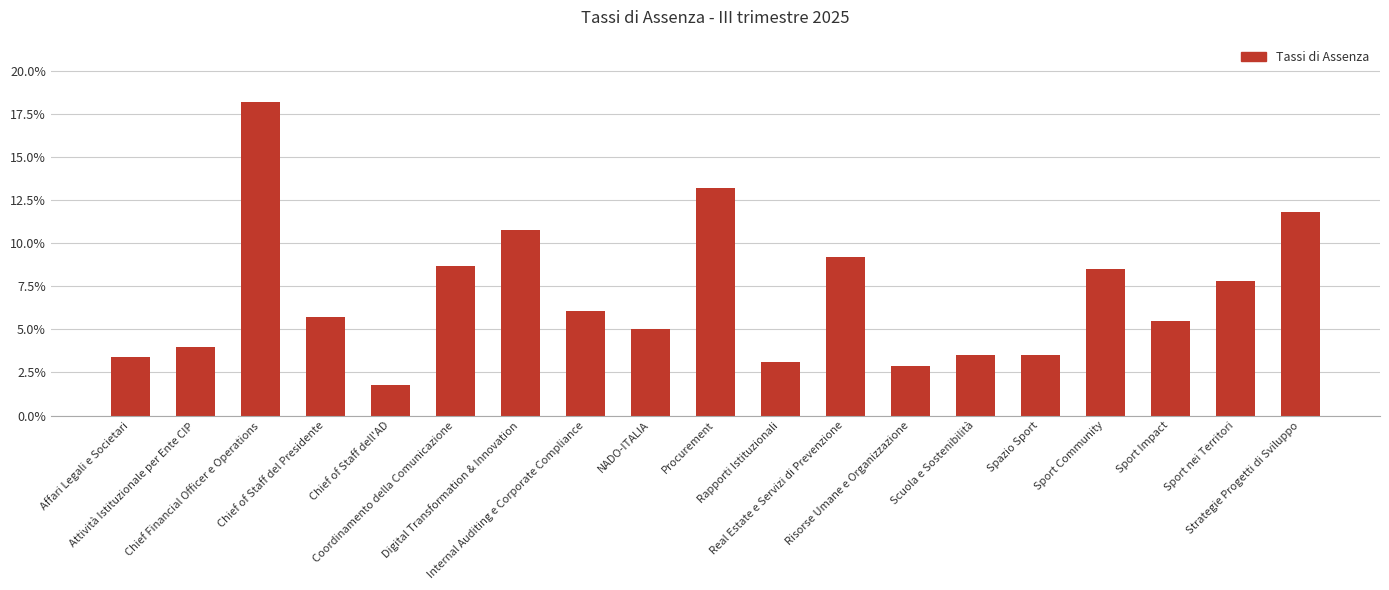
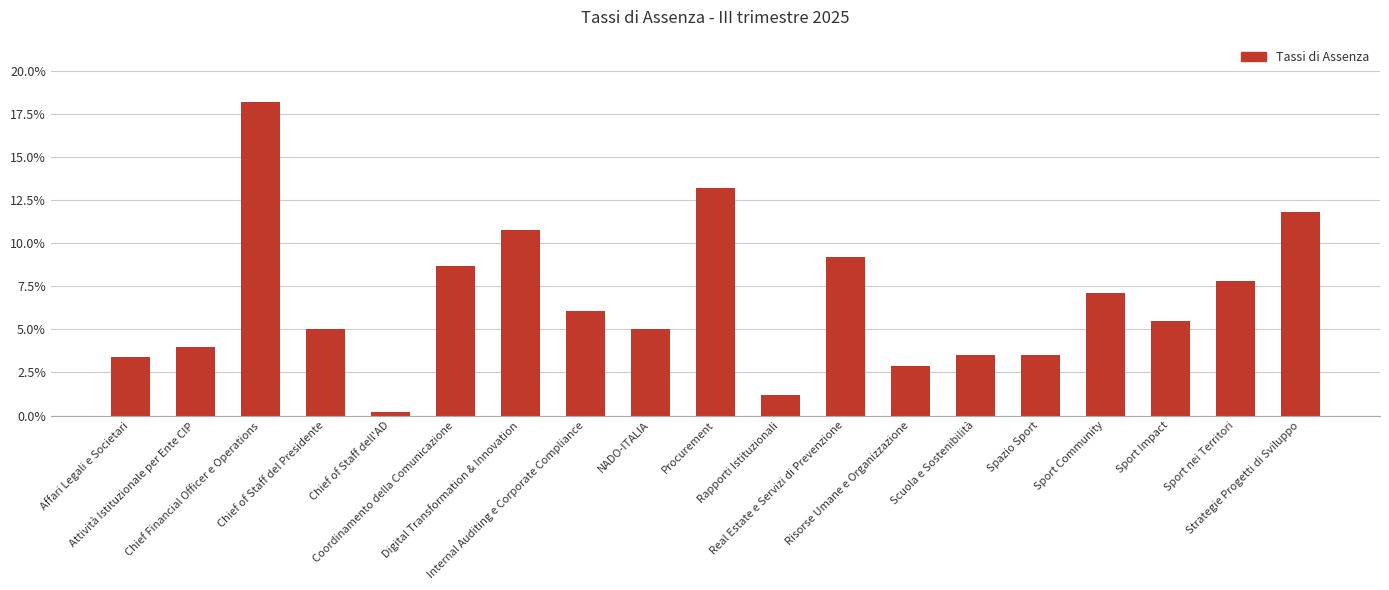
Chief of Staff del Presidente: 5.7% -> 5.0%
Chief of Staff dell'AD: 1.8% -> 0.2%
Rapporti Istituzionali: 3.1% -> 1.2%
Sport Community: 8.5% -> 7.1%
